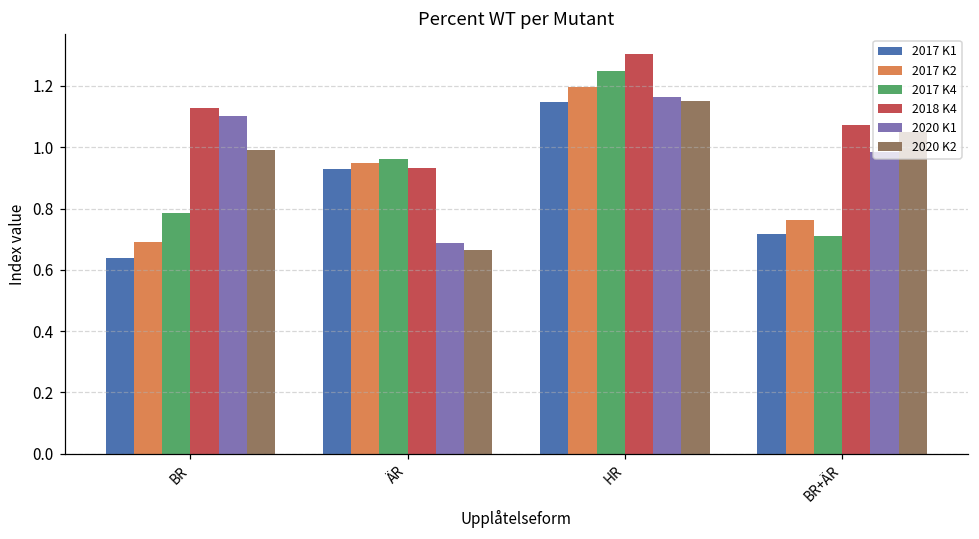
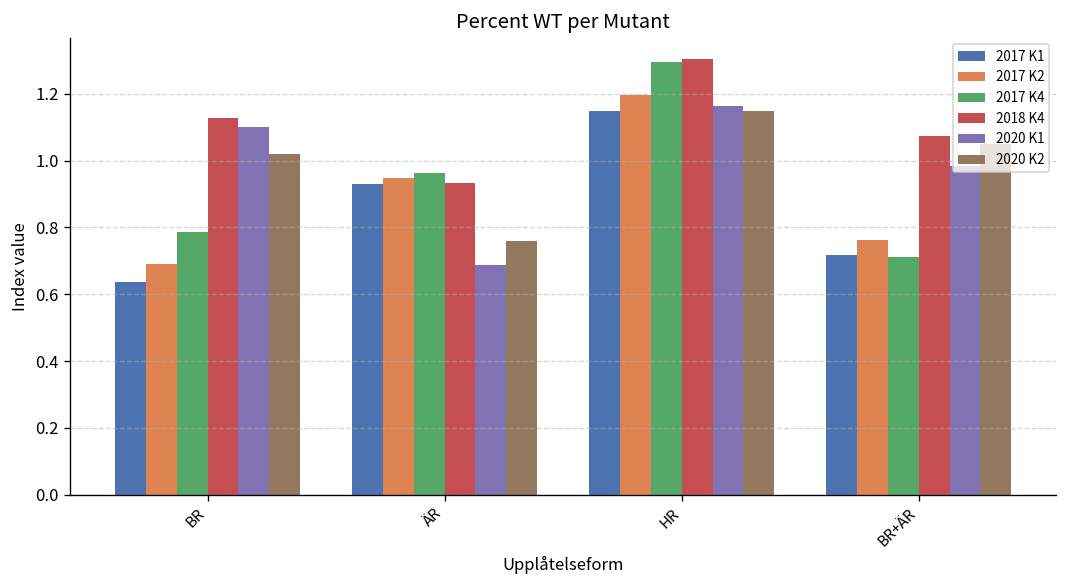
2020 K2, BR: 0.99 -> 1.02
2020 K2, ÄR: 0.67 -> 0.76
2017 K4, HR: 1.25 -> 1.30
